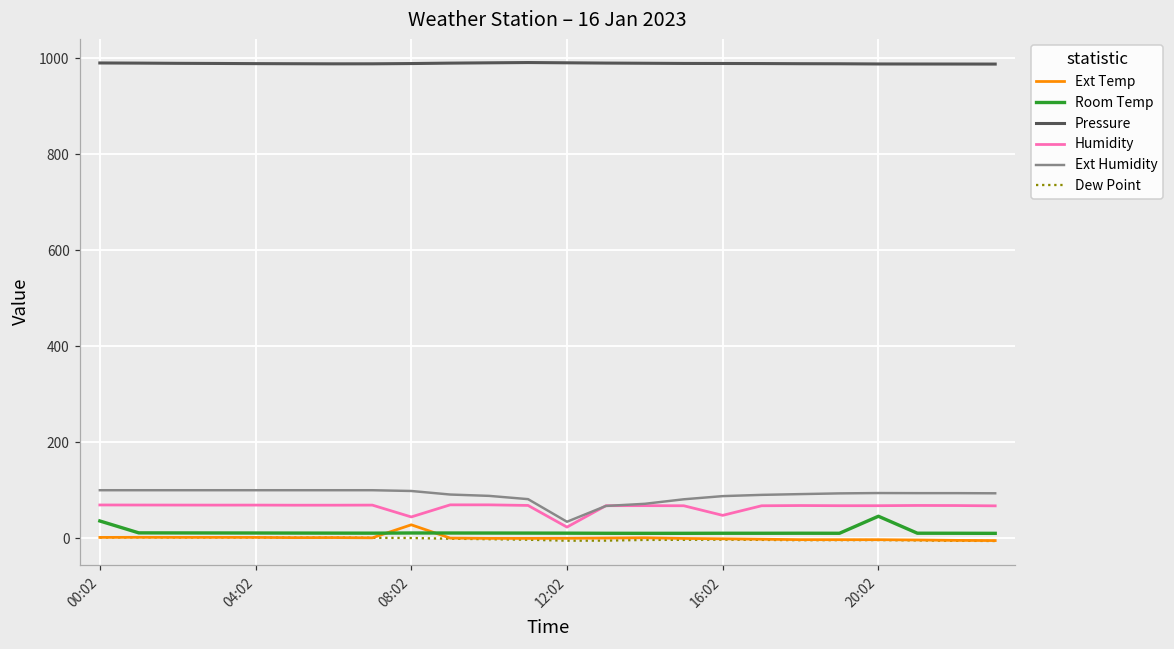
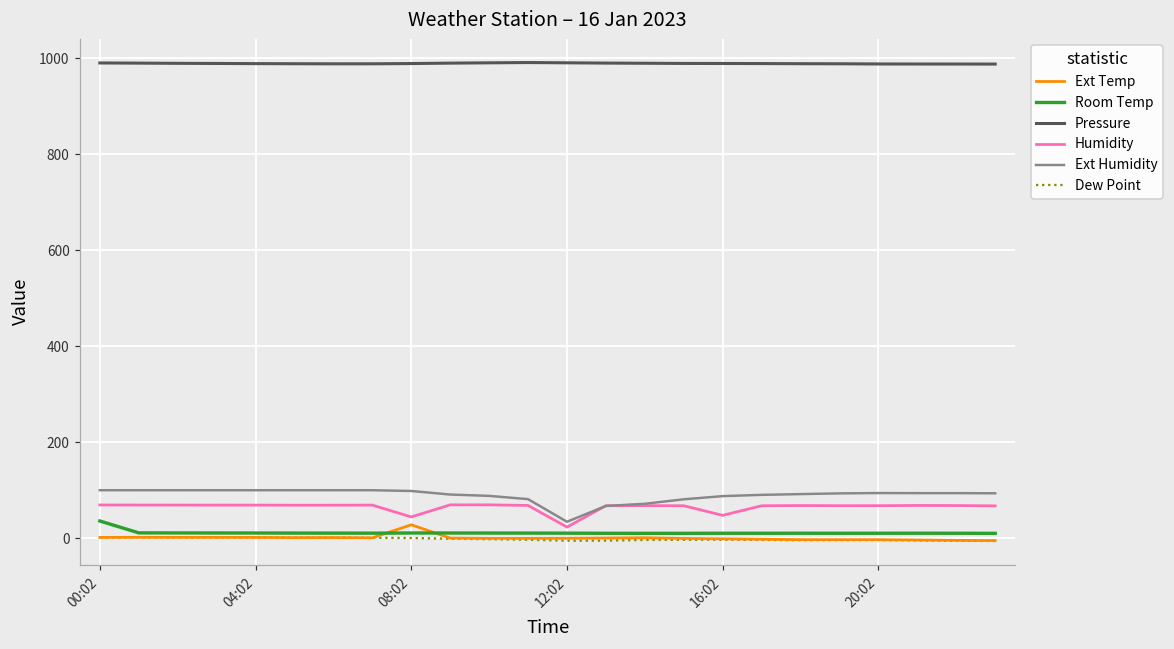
Room Temp, 20:02: 50 -> 10
